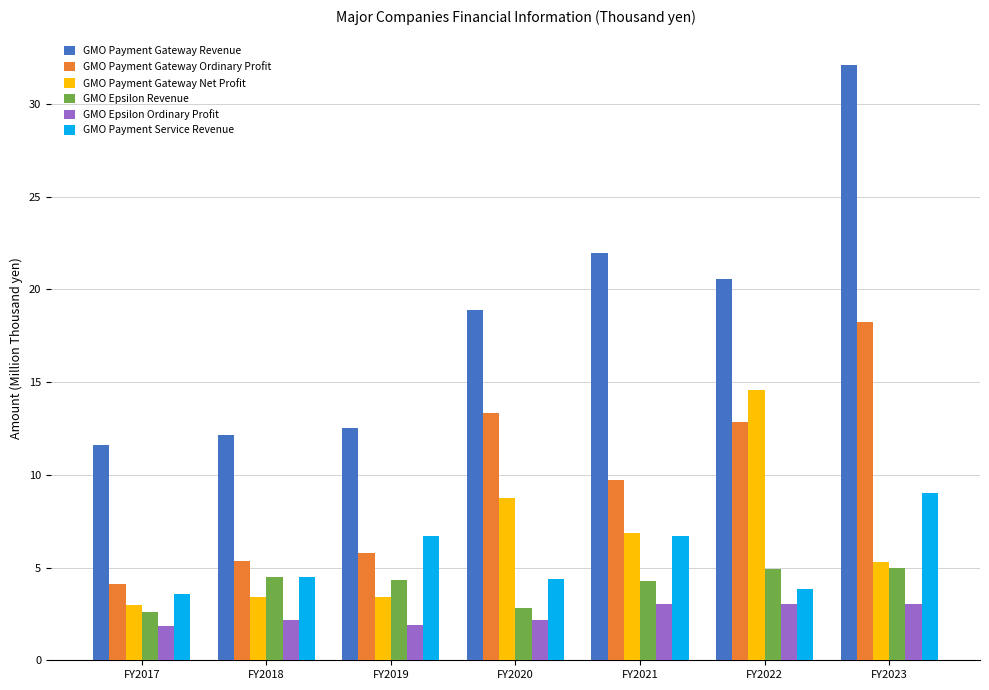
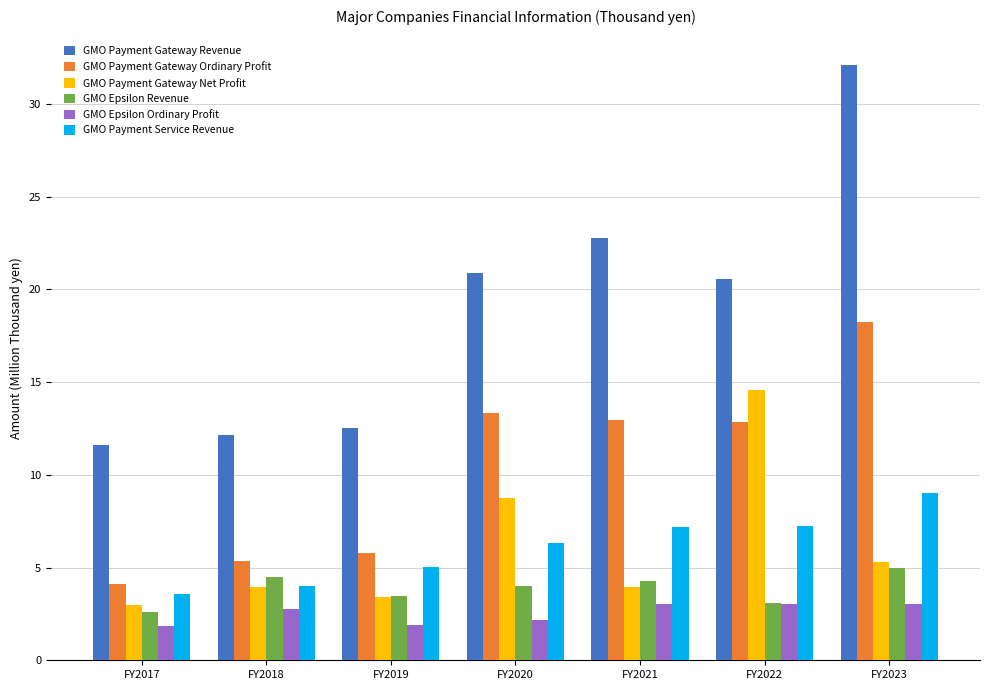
GMO Payment Gateway Net Profit, FY2018: 3.4 -> 4.0
GMO Epsilon Ordinary Profit, FY2018: 2.1 -> 2.8
GMO Payment Service Revenue, FY2018: 4.5 -> 4.0
GMO Epsilon Revenue, FY2019: 4.3 -> 3.5
GMO Payment Service Revenue, FY2019: 6.7 -> 5.0
GMO Payment Gateway Revenue, FY2020: 18.9 -> 20.9
GMO Epsilon Revenue, FY2020: 2.8 -> 4.0
GMO Payment Service Revenue, FY2020: 4.4 -> 6.3
GMO Payment Gateway Revenue, FY2021: 21.9 -> 22.7
GMO Payment Gateway Ordinary Profit, FY2021: 9.7 -> 13.0
GMO Payment Gateway Net Profit, FY2021: 6.9 -> 4.0
GMO Payment Service Revenue, FY2021: 6.7 -> 7.2
GMO Epsilon Revenue, FY2022: 4.9 -> 3.1
GMO Payment Service Revenue, FY2022: 3.8 -> 7.2
